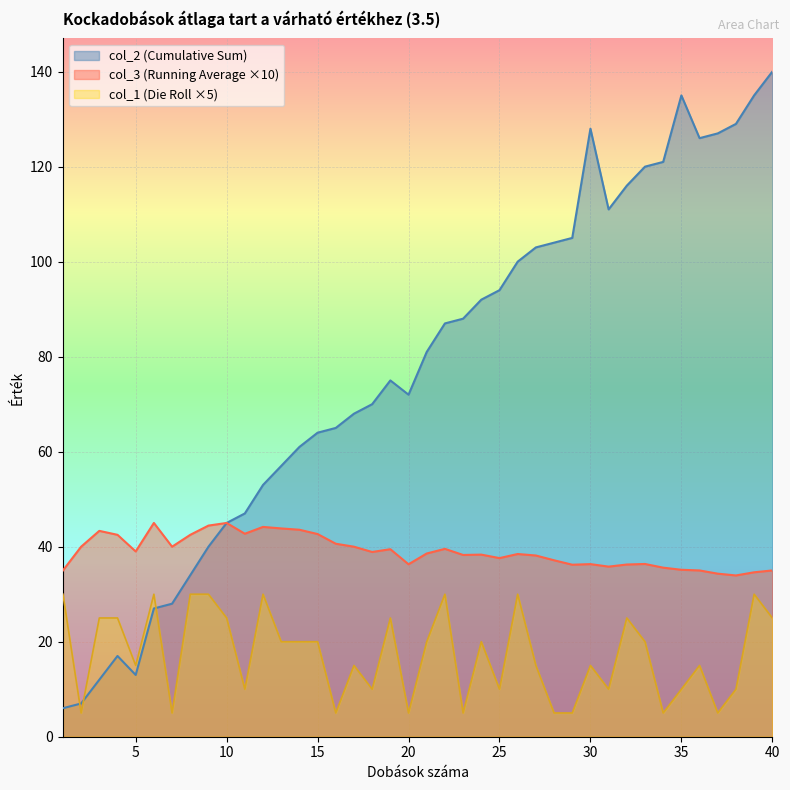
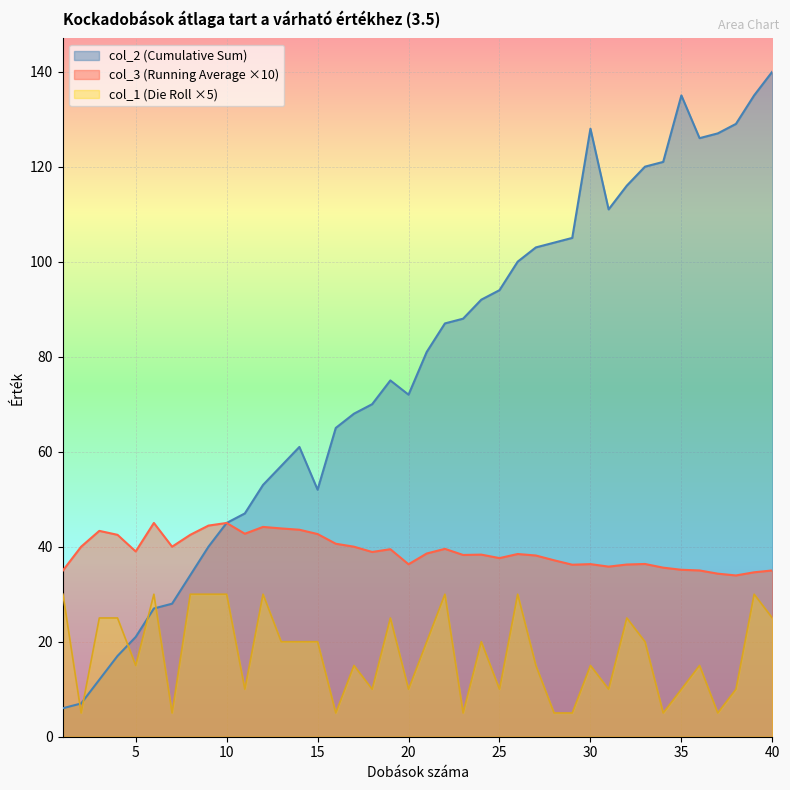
col_2 (Cumulative Sum), 5: 13 -> 21
col_1 (Die Roll ×5), 10: 25 -> 30
col_2 (Cumulative Sum), 15: 64 -> 52
col_1 (Die Roll ×5), 20: 5 -> 10
